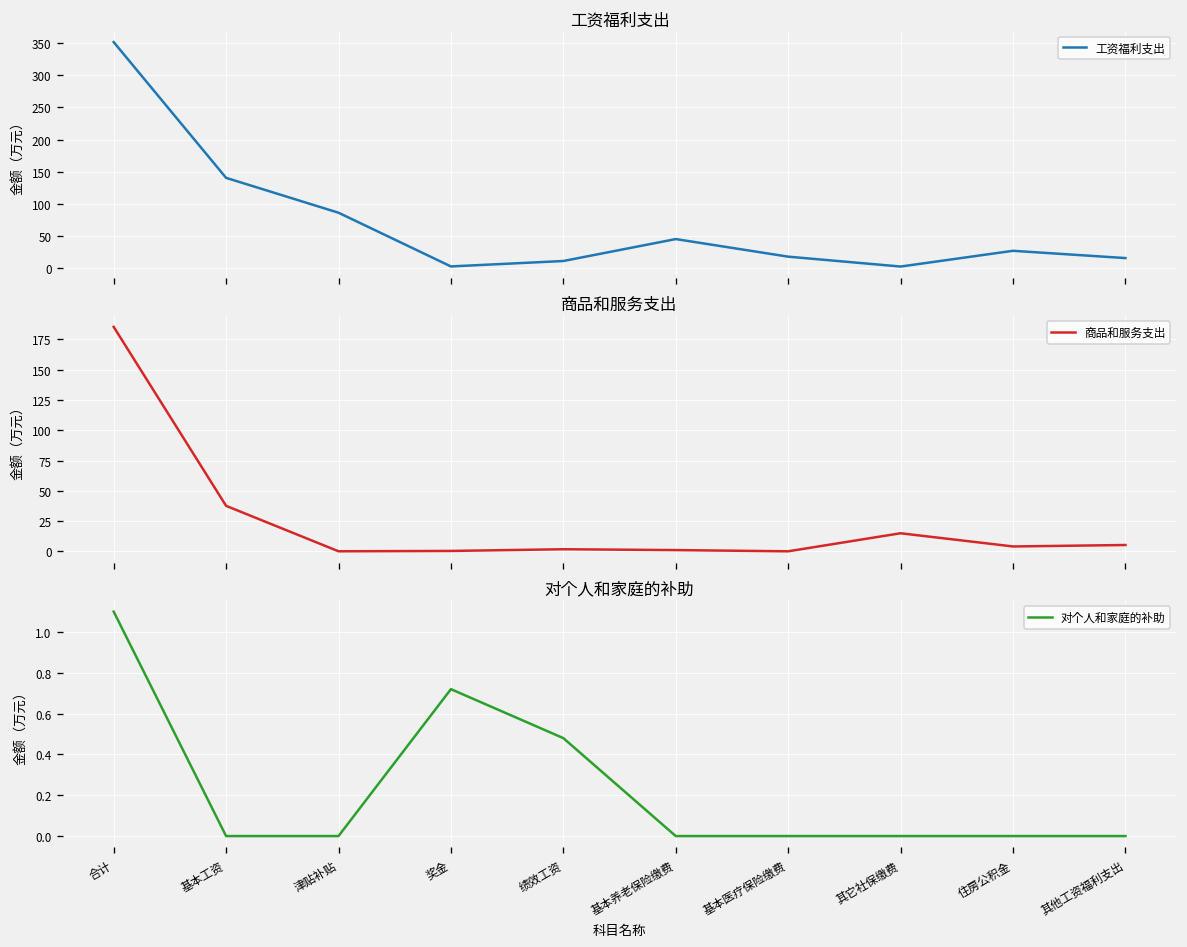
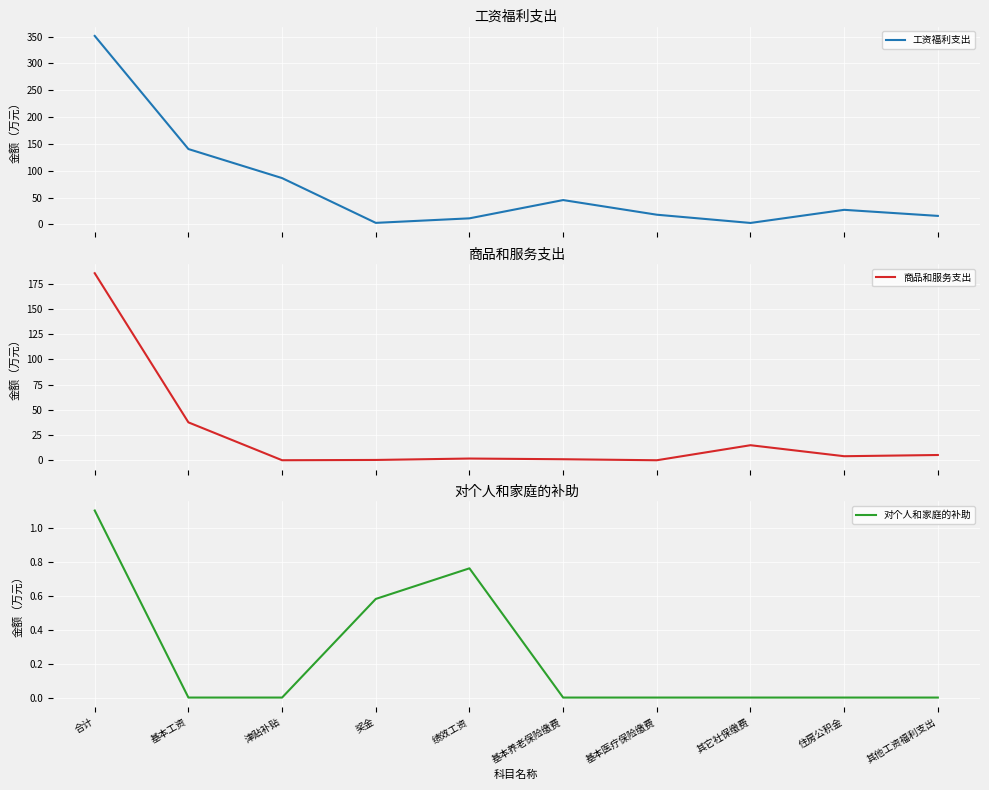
对个人和家庭的补助, 奖金: 0.72 -> 0.58
对个人和家庭的补助, 绩效工资: 0.48 -> 0.76
